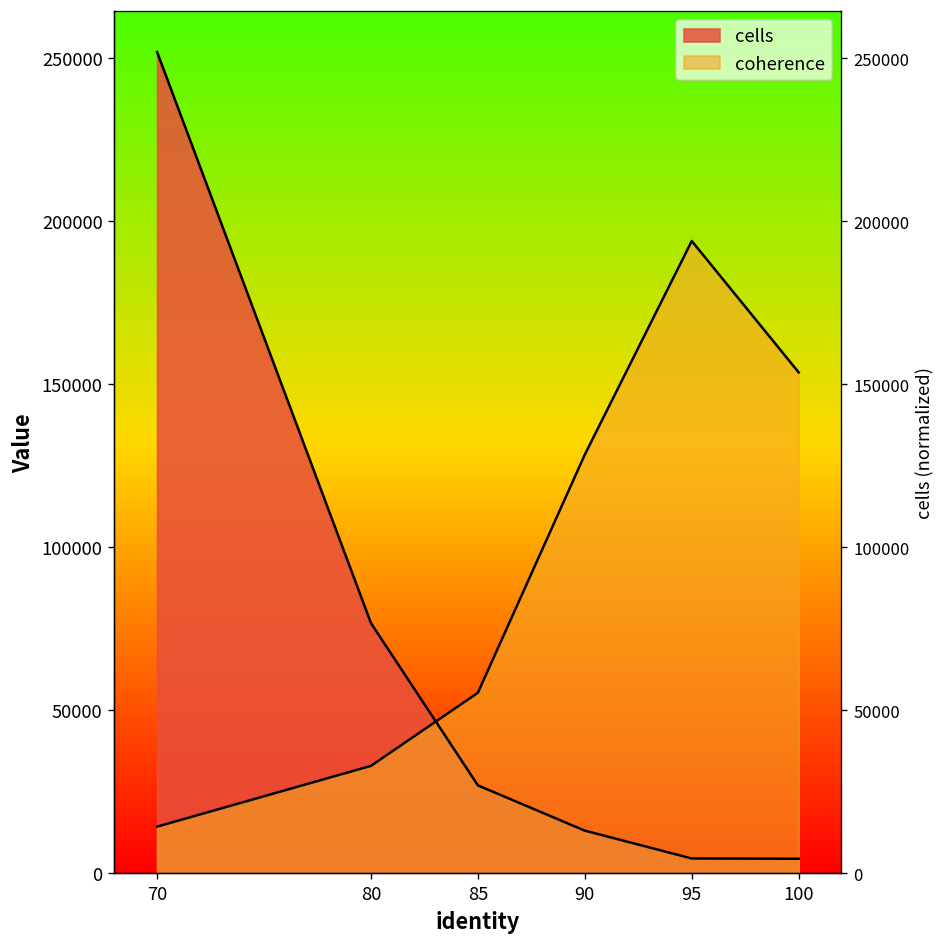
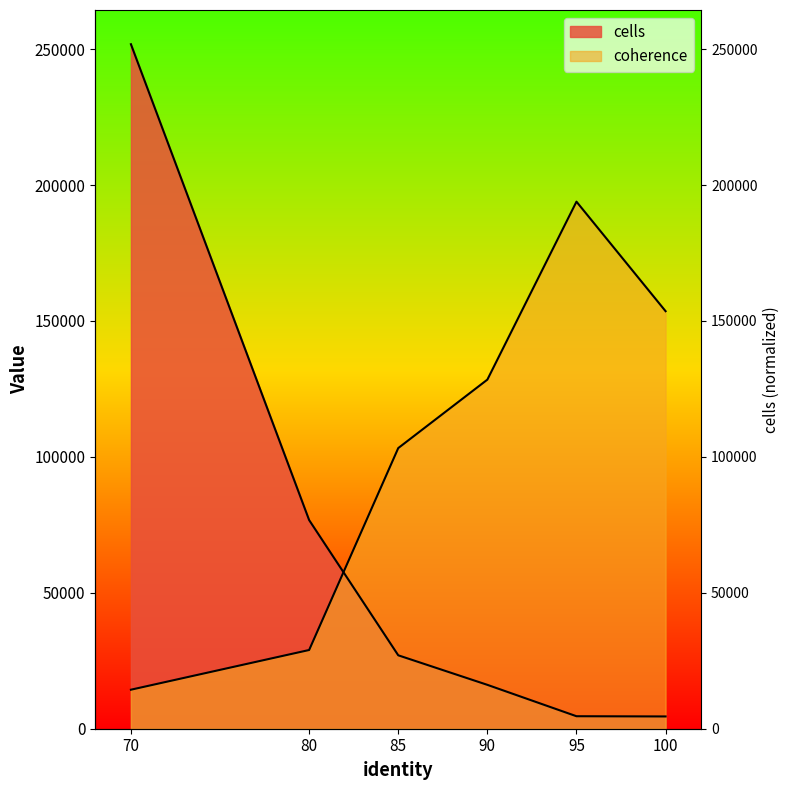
coherence, 80: 33000 -> 29000
coherence, 85: 55000 -> 103000
cells, 90: 13000 -> 16000
